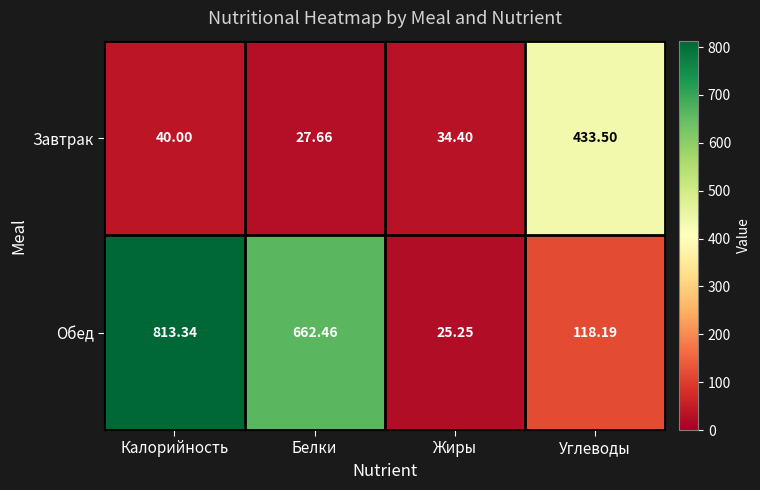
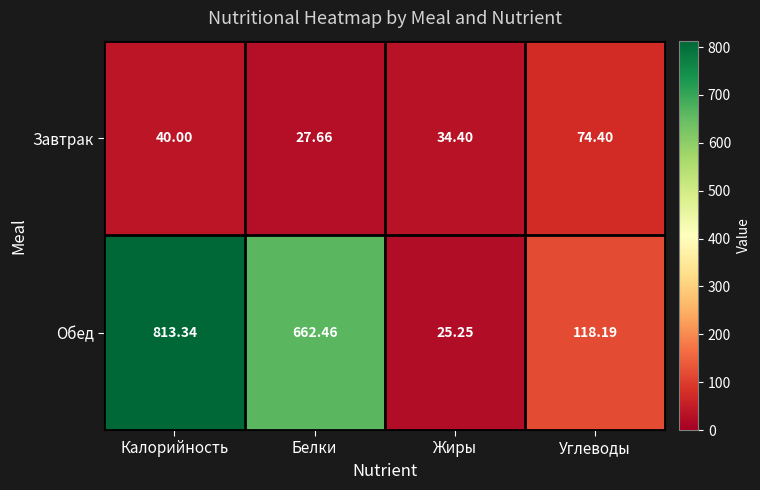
Завтрак, Углеводы: 433.50 -> 74.40
